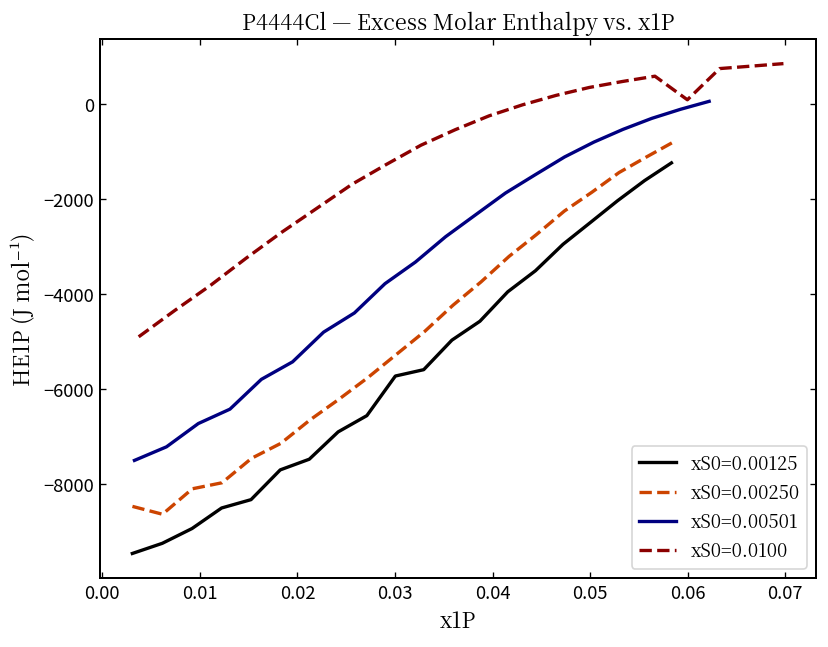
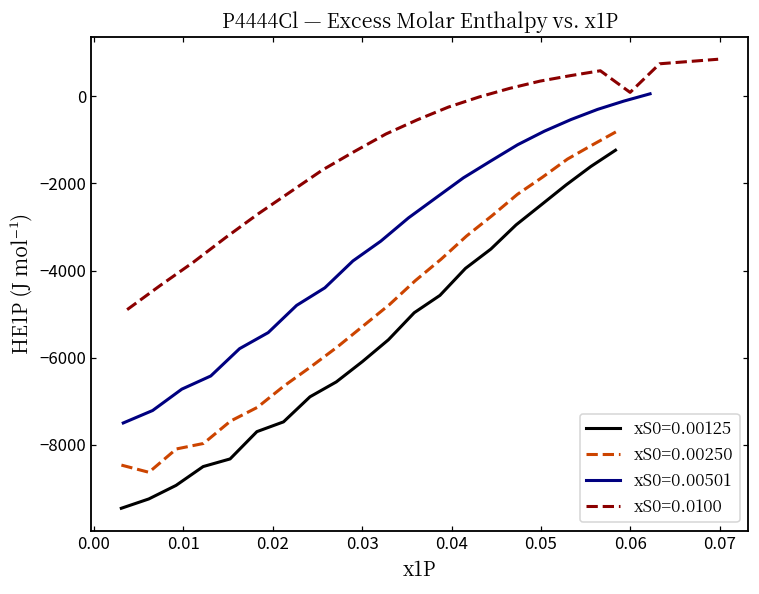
xS0=0.00125, 0.03: -5700 -> -6100
